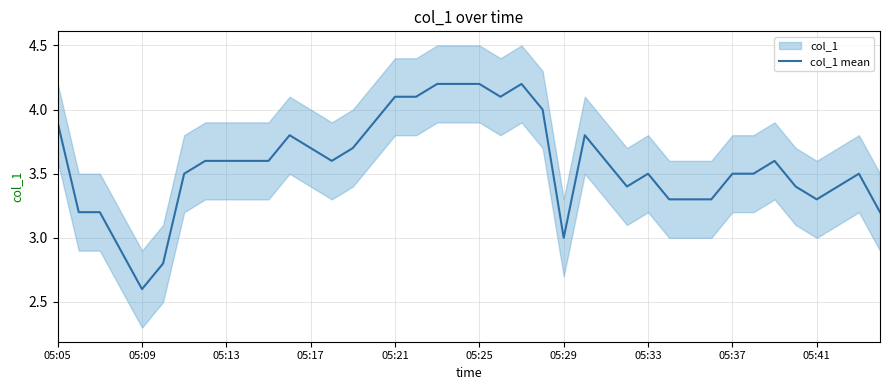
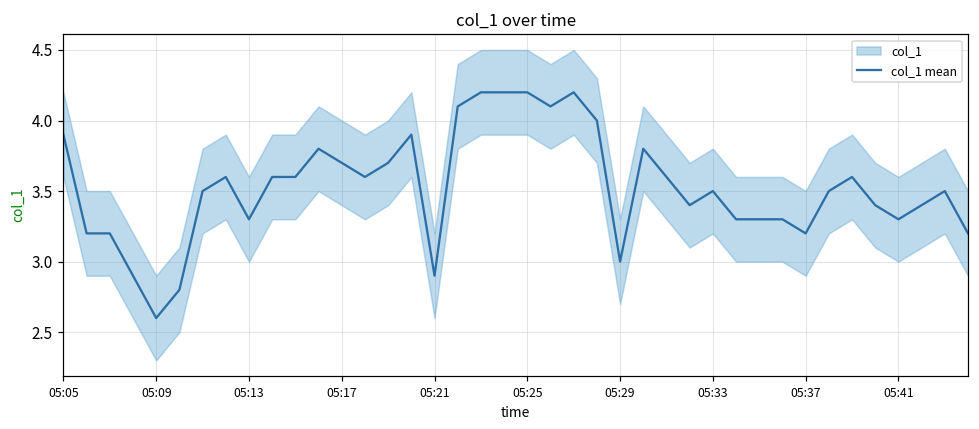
col_1 mean, 05:13: 3.6 -> 3.3
col_1 mean, 05:21: 4.1 -> 2.9
col_1 mean, 05:37: 3.5 -> 3.2
